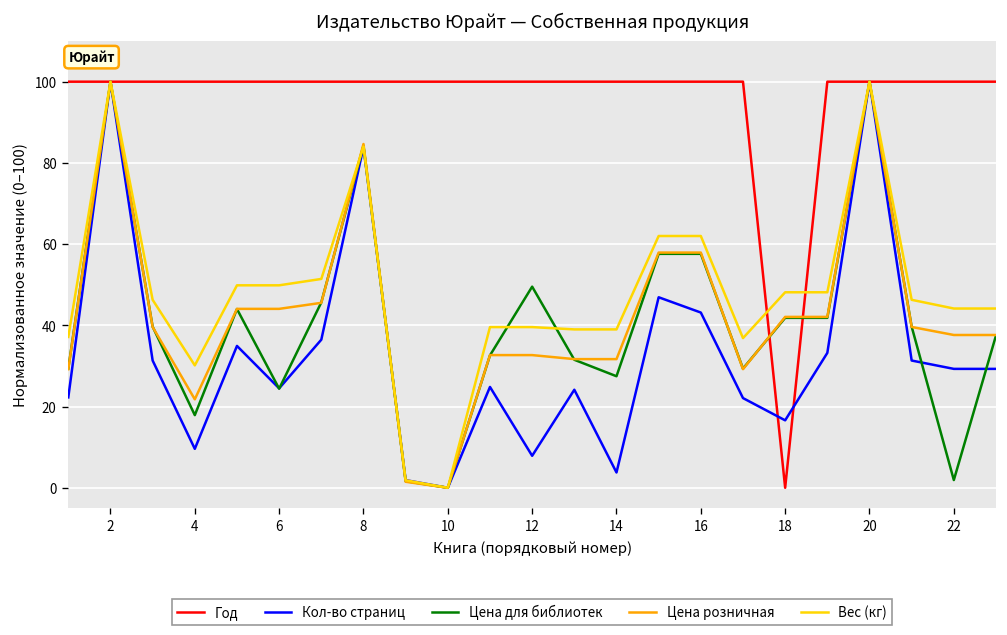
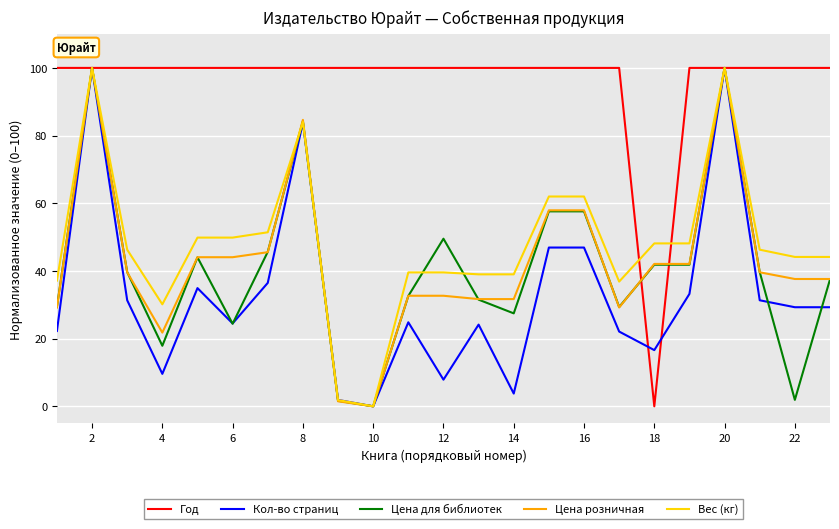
Кол-во страниц, 16: 43 -> 47
